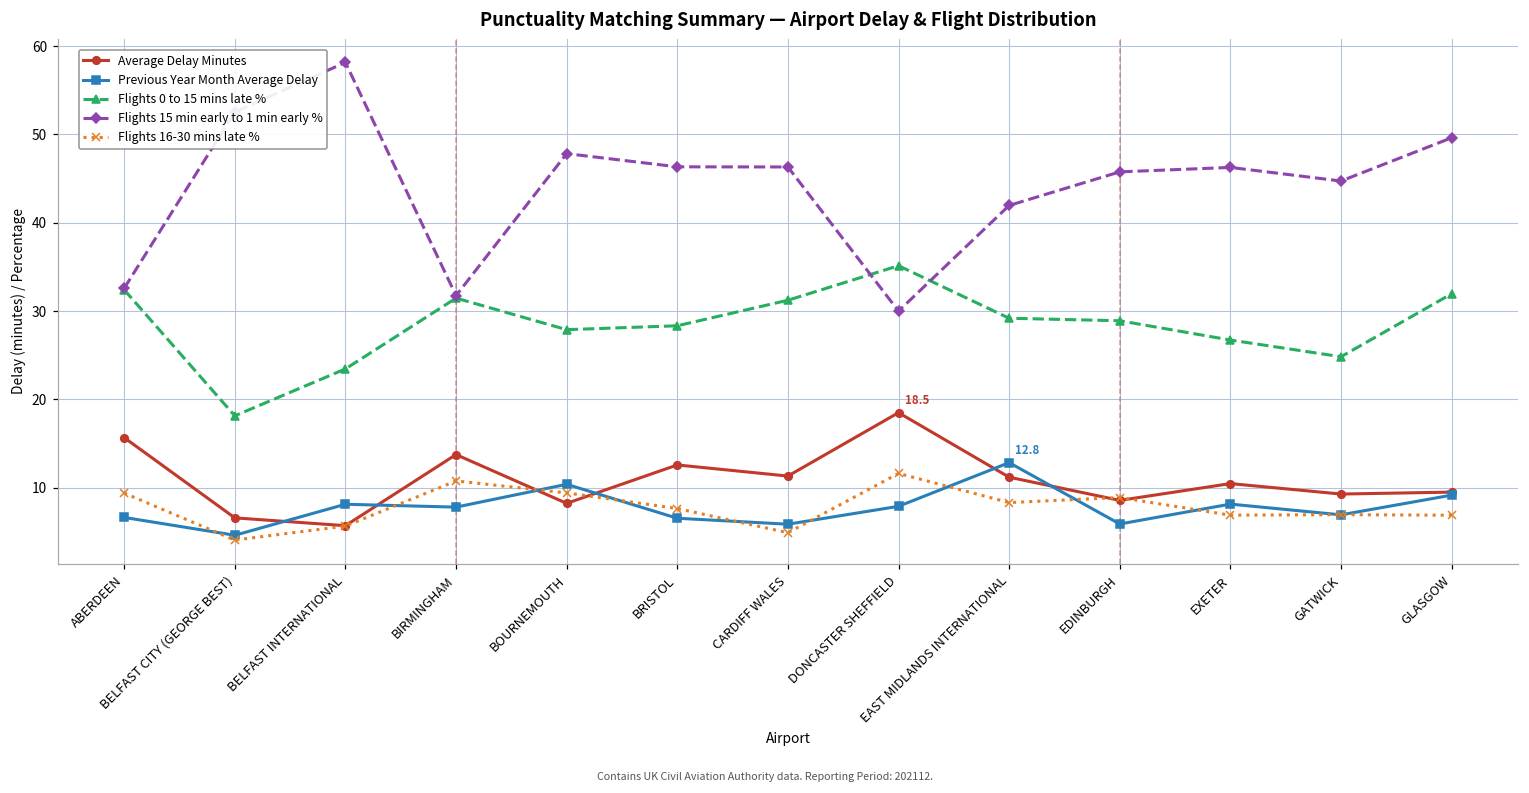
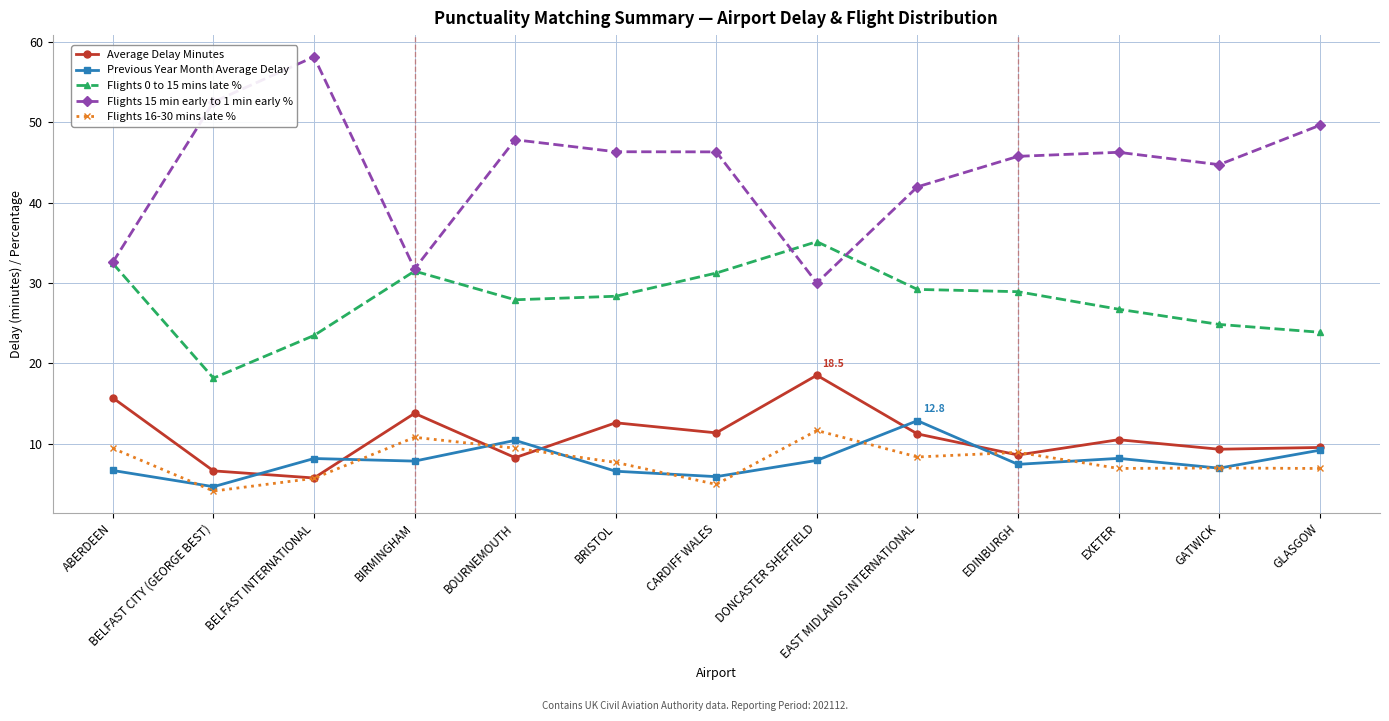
Previous Year Month Average Delay, EDINBURGH: 6 -> 7
Flights 0 to 15 mins late %, GLASGOW: 32 -> 24
